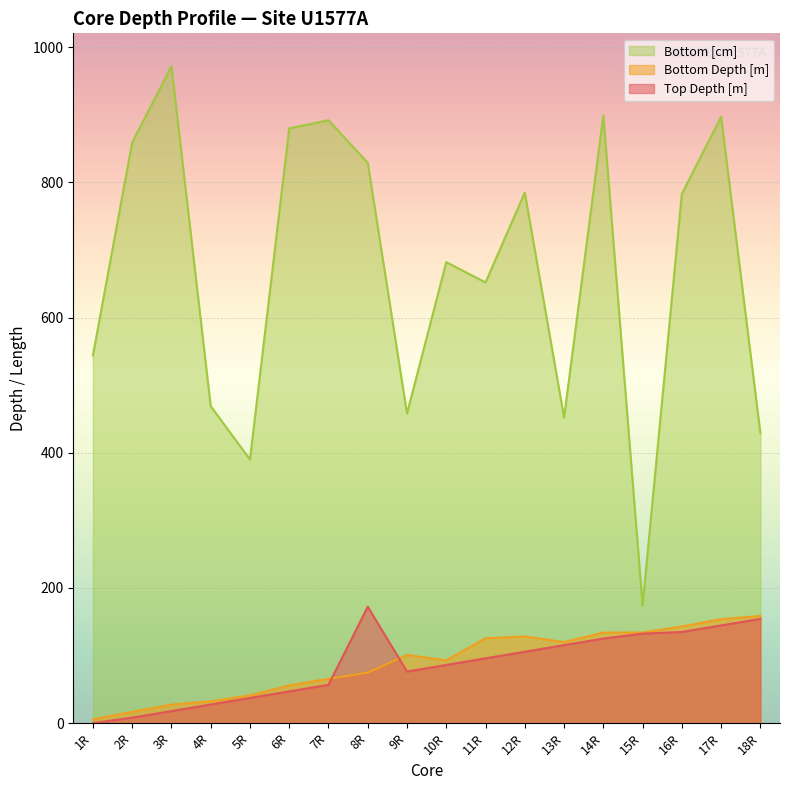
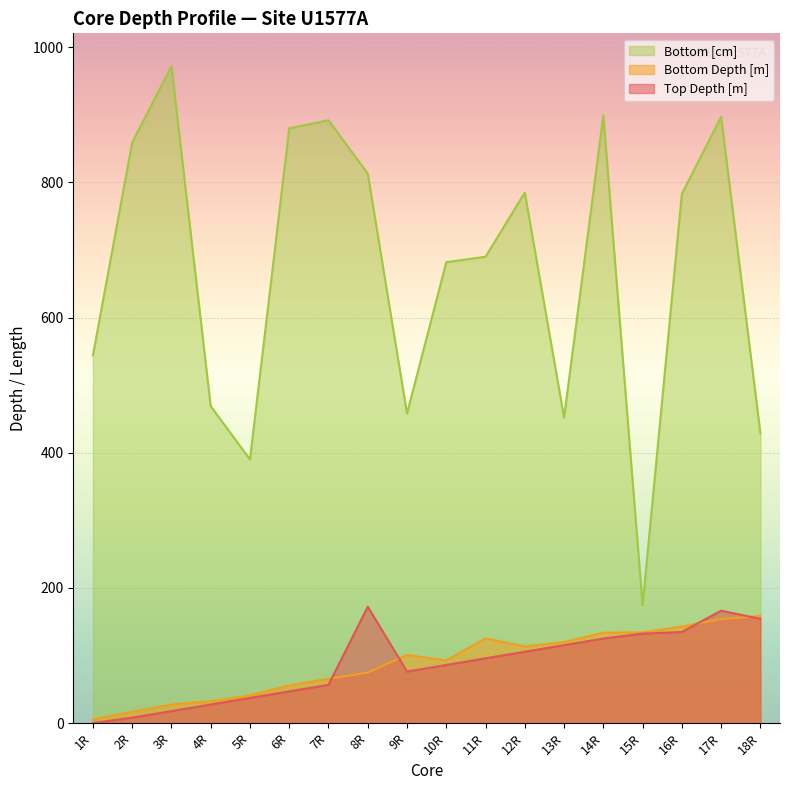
Bottom [cm], 8R: 830 -> 810
Bottom [cm], 11R: 650 -> 690
Bottom Depth [m], 12R: 130 -> 110
Top Depth [m], 17R: 140 -> 170
